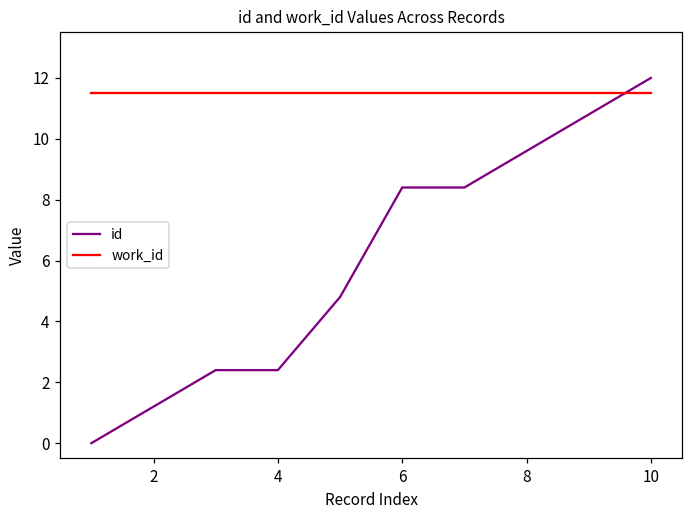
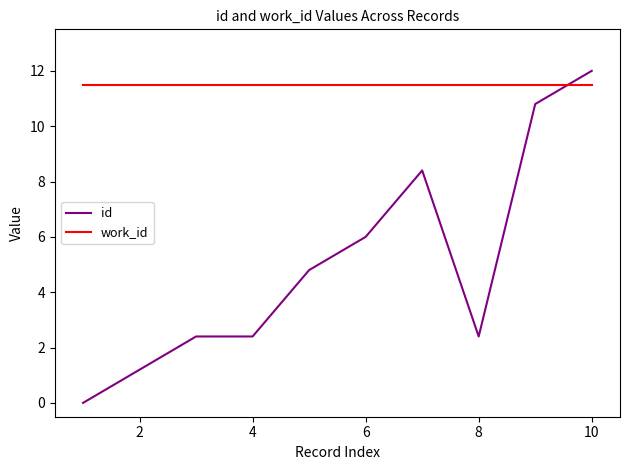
id, 6: 8.4 -> 6.0
id, 8: 9.6 -> 2.4
